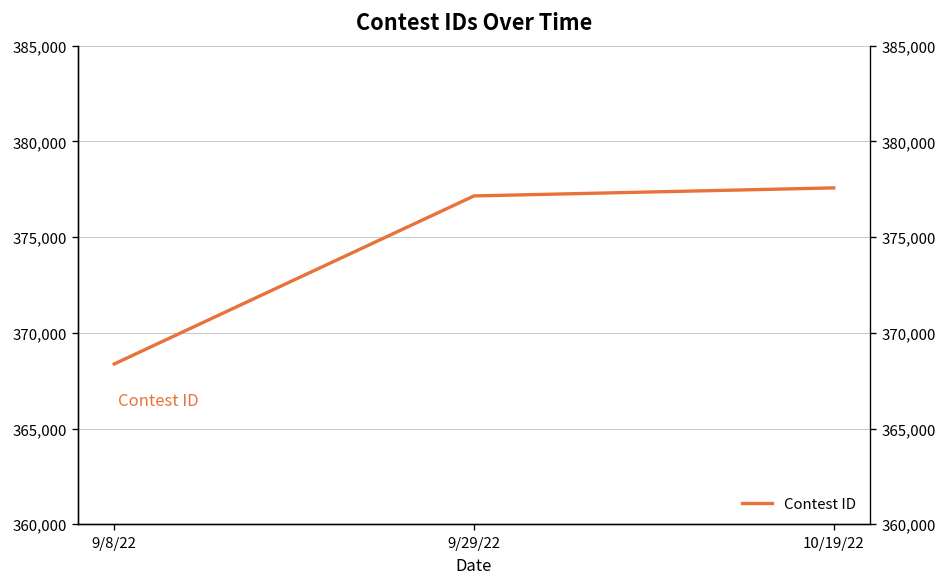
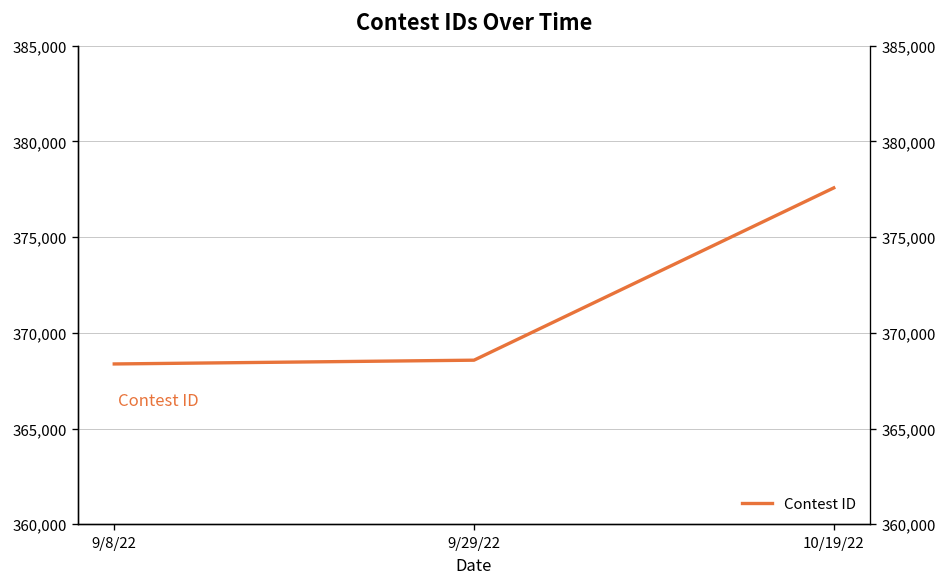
9/29/22: 377,200 -> 368,600
